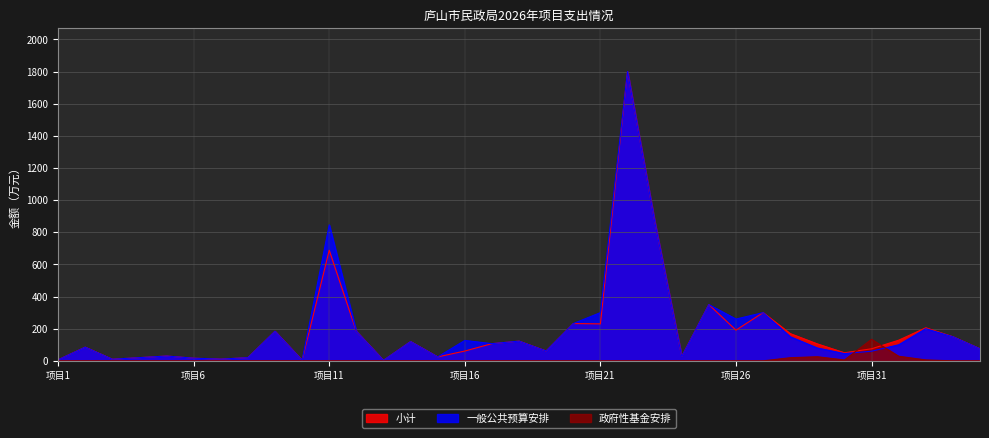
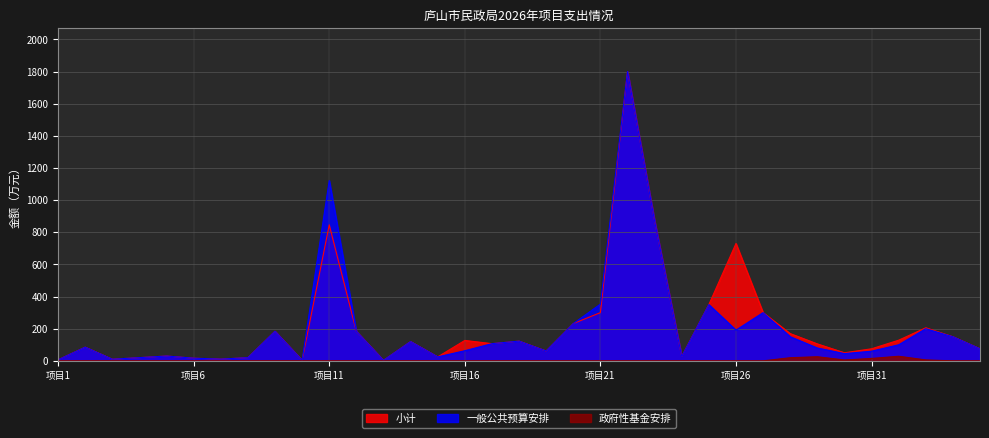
小计, 项目11: 690 -> 850
一般公共预算安排, 项目11: 850 -> 1120
小计, 项目16: 60 -> 130
一般公共预算安排, 项目16: 130 -> 60
小计, 项目21: 230 -> 300
一般公共预算安排, 项目21: 300 -> 350
小计, 项目26: 190 -> 730
一般公共预算安排, 项目26: 260 -> 190
政府性基金安排, 项目31: 130 -> 20
